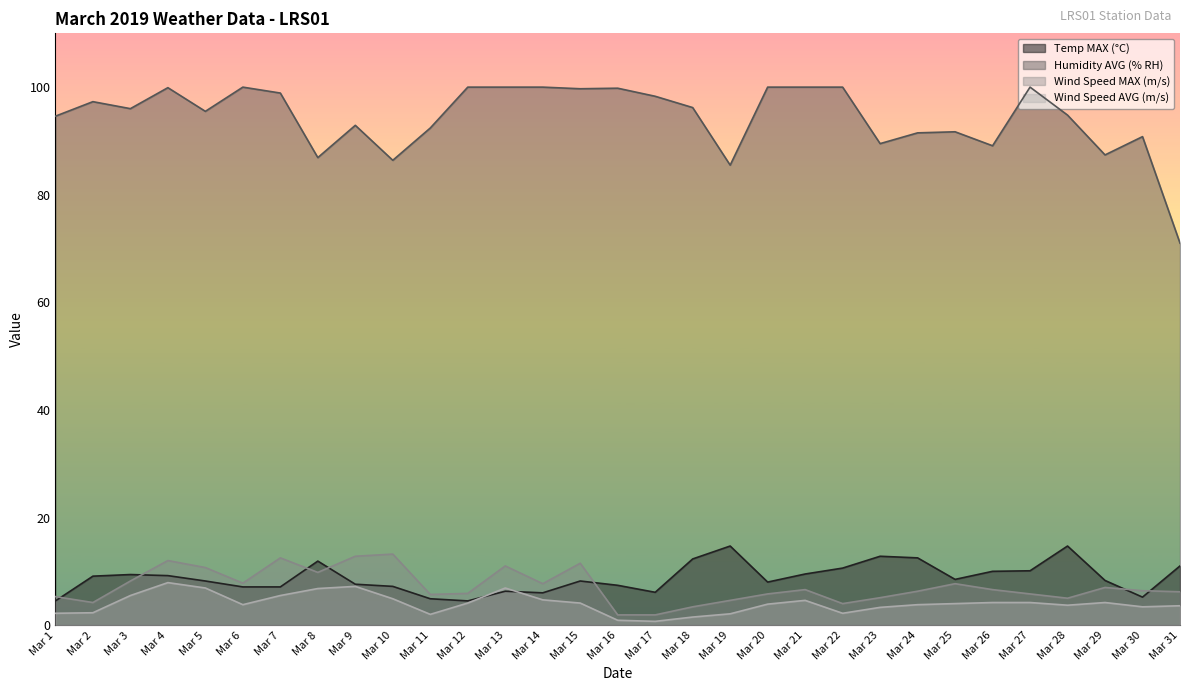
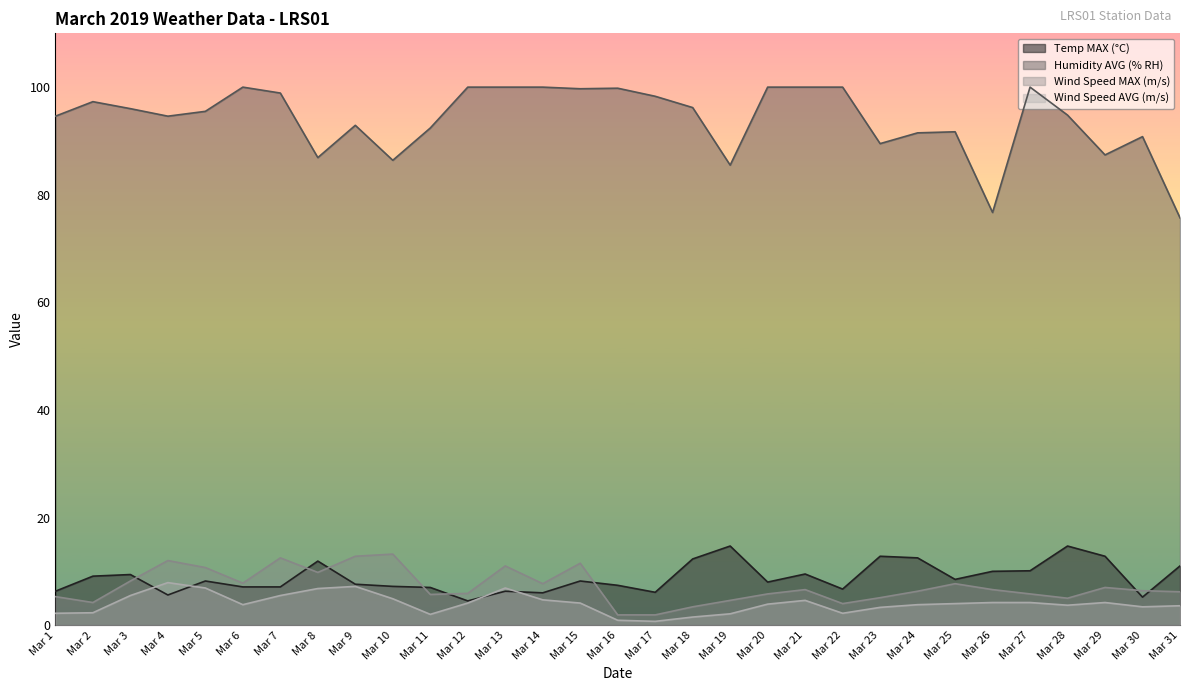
Temp MAX (°C), Mar 1: 5 -> 6
Temp MAX (°C), Mar 4: 9 -> 6
Humidity AVG (% RH), Mar 4: 100 -> 95
Temp MAX (°C), Mar 11: 5 -> 7
Temp MAX (°C), Mar 22: 11 -> 7
Humidity AVG (% RH), Mar 26: 89 -> 77
Temp MAX (°C), Mar 29: 8 -> 13
Humidity AVG (% RH), Mar 31: 71 -> 76
